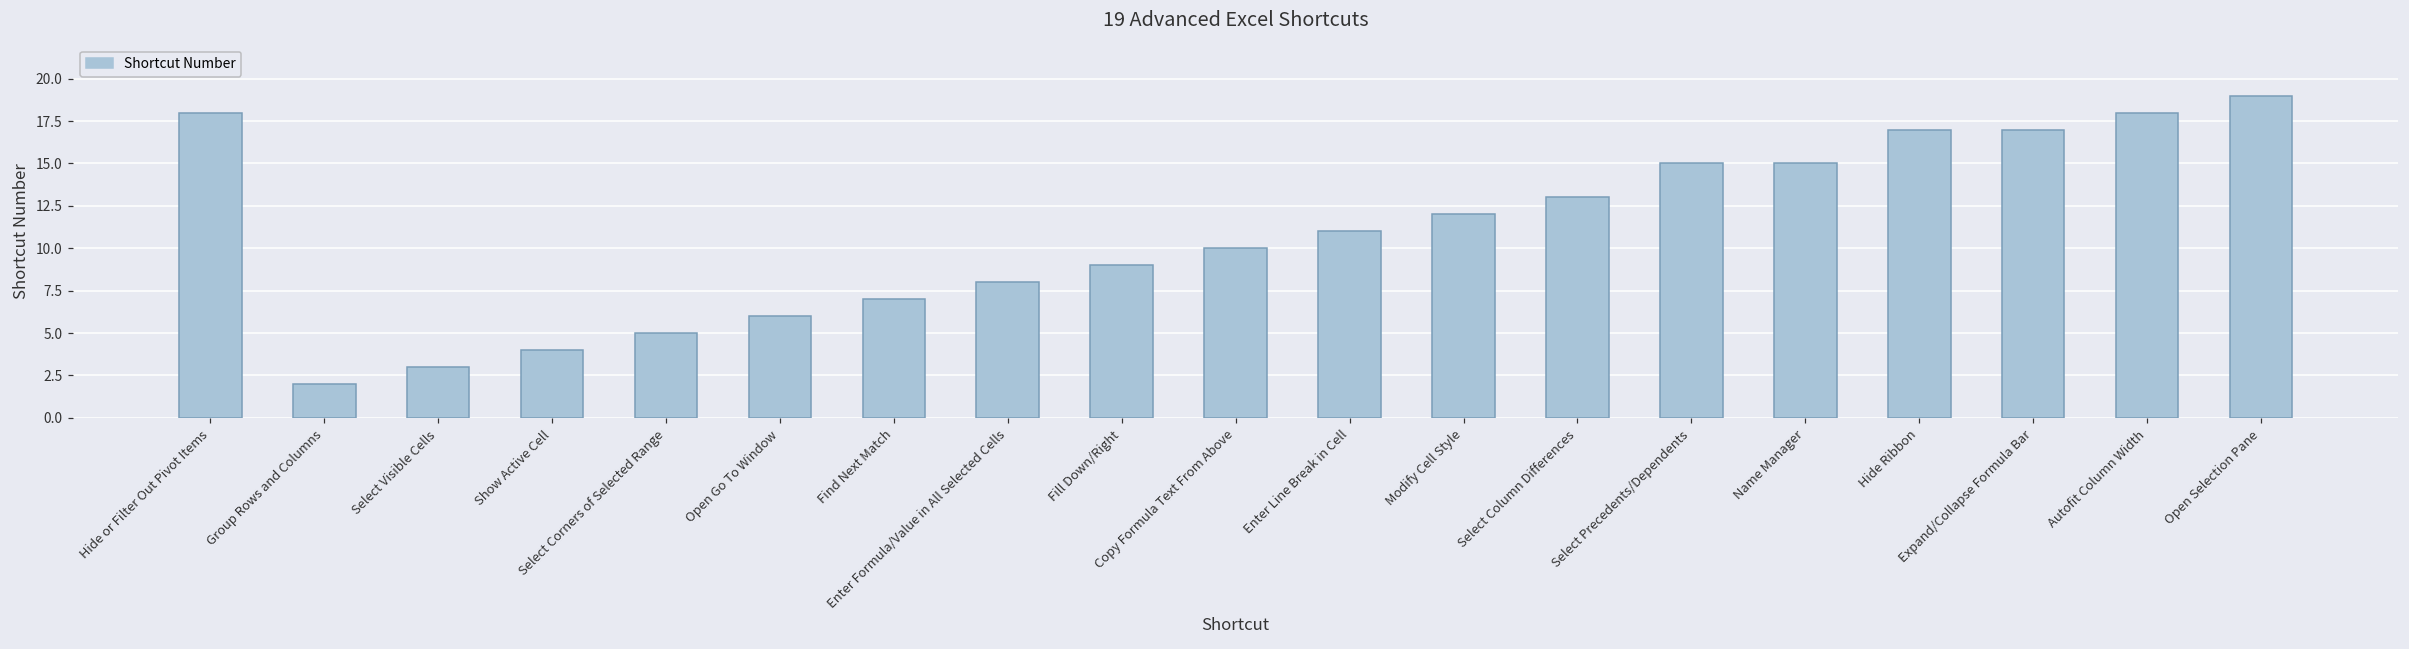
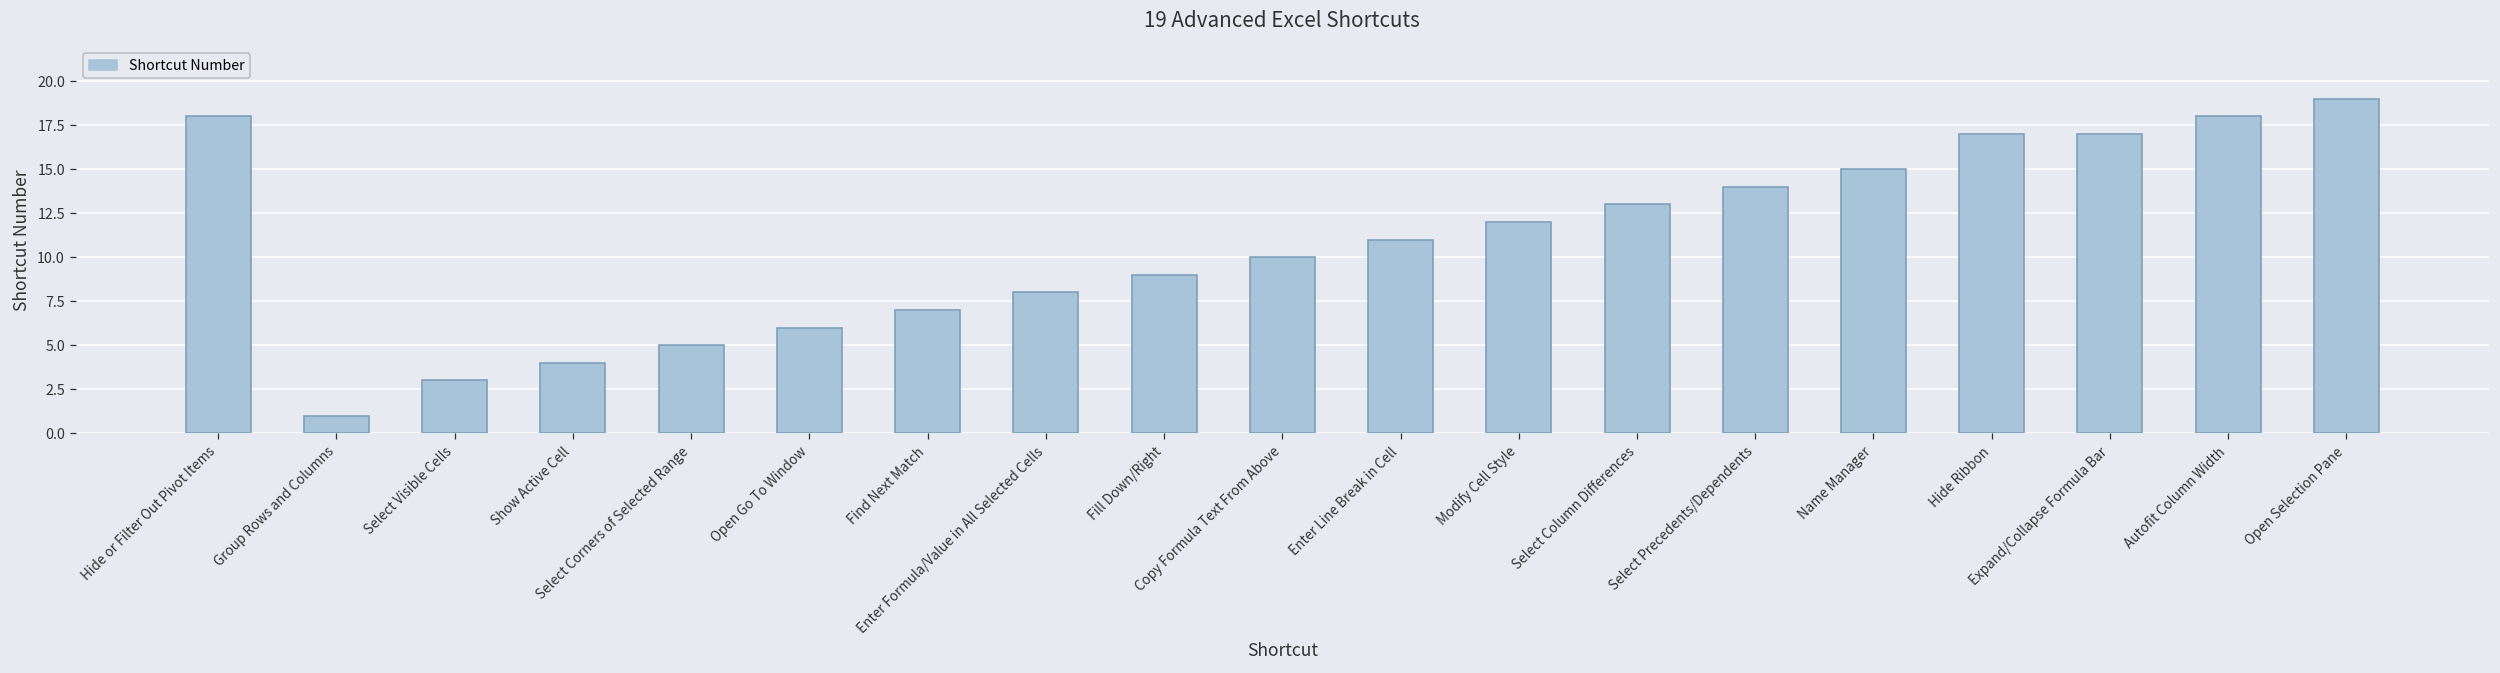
Group Rows and Columns: 2 -> 1
Select Precedents/Dependents: 15 -> 14
